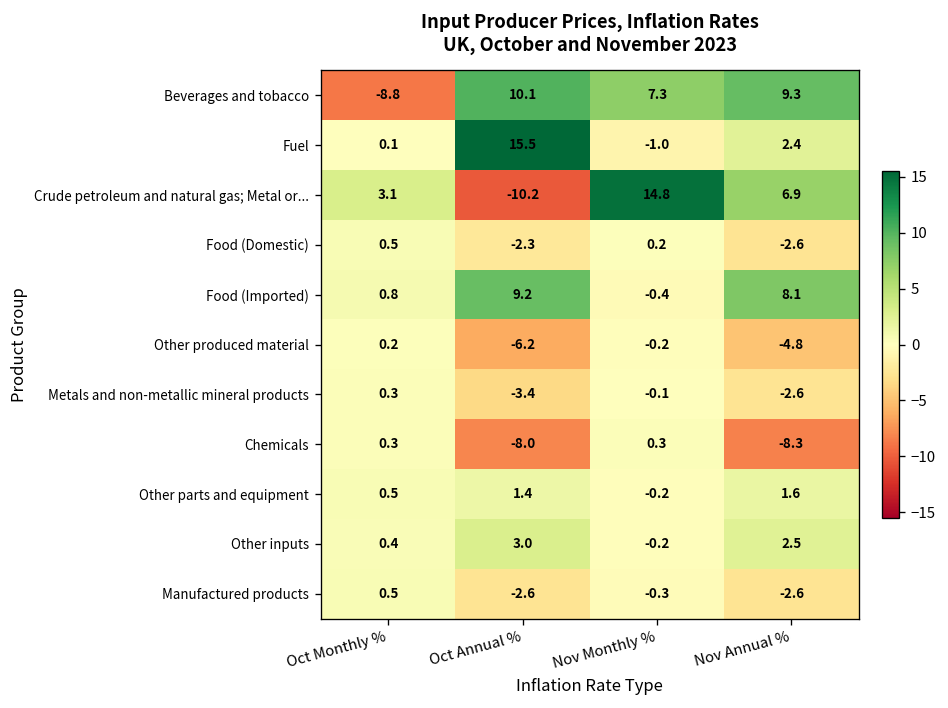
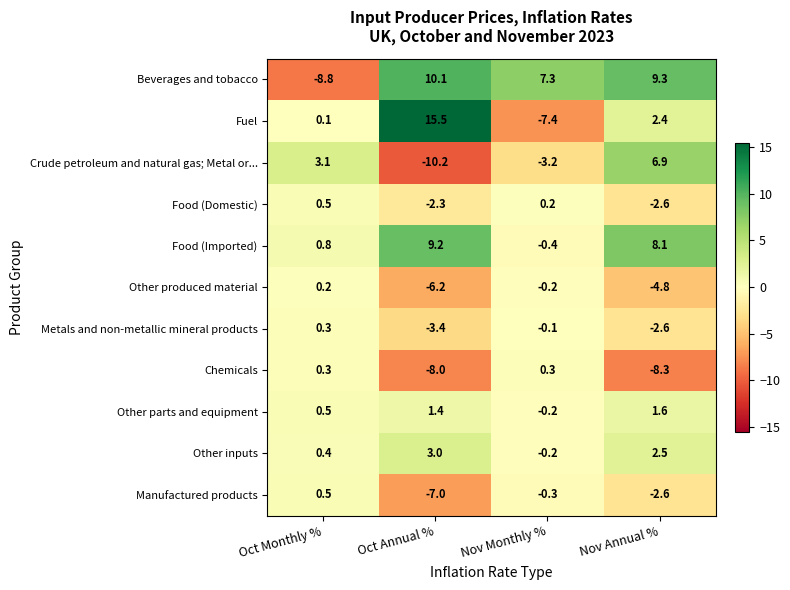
Fuel, Nov Monthly %: -1.0 -> -7.4
Crude petroleum and natural gas; Metal or..., Nov Monthly %: 14.8 -> -3.2
Manufactured products, Oct Annual %: -2.6 -> -7.0
